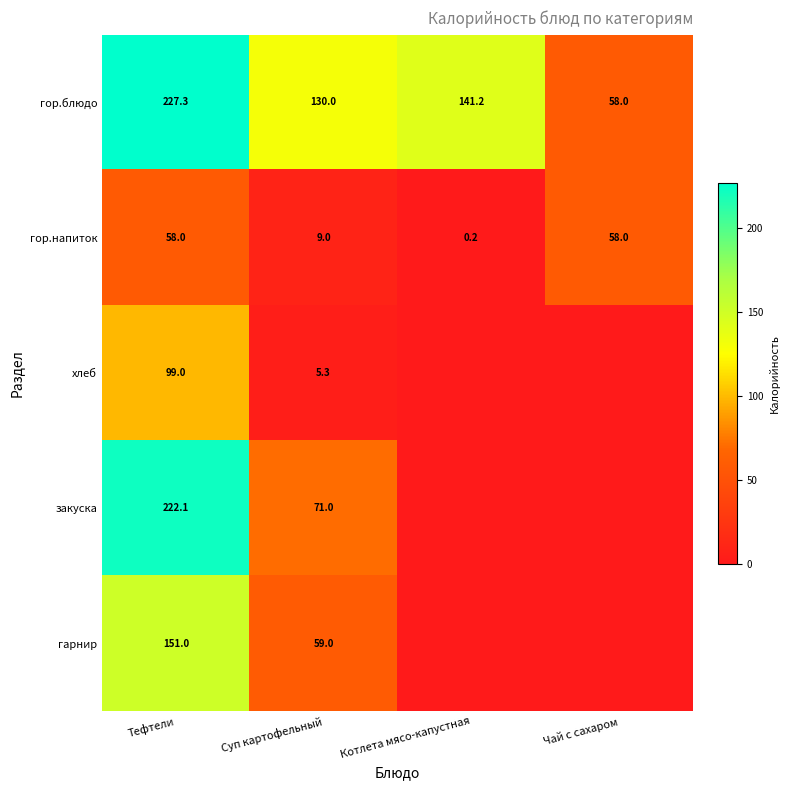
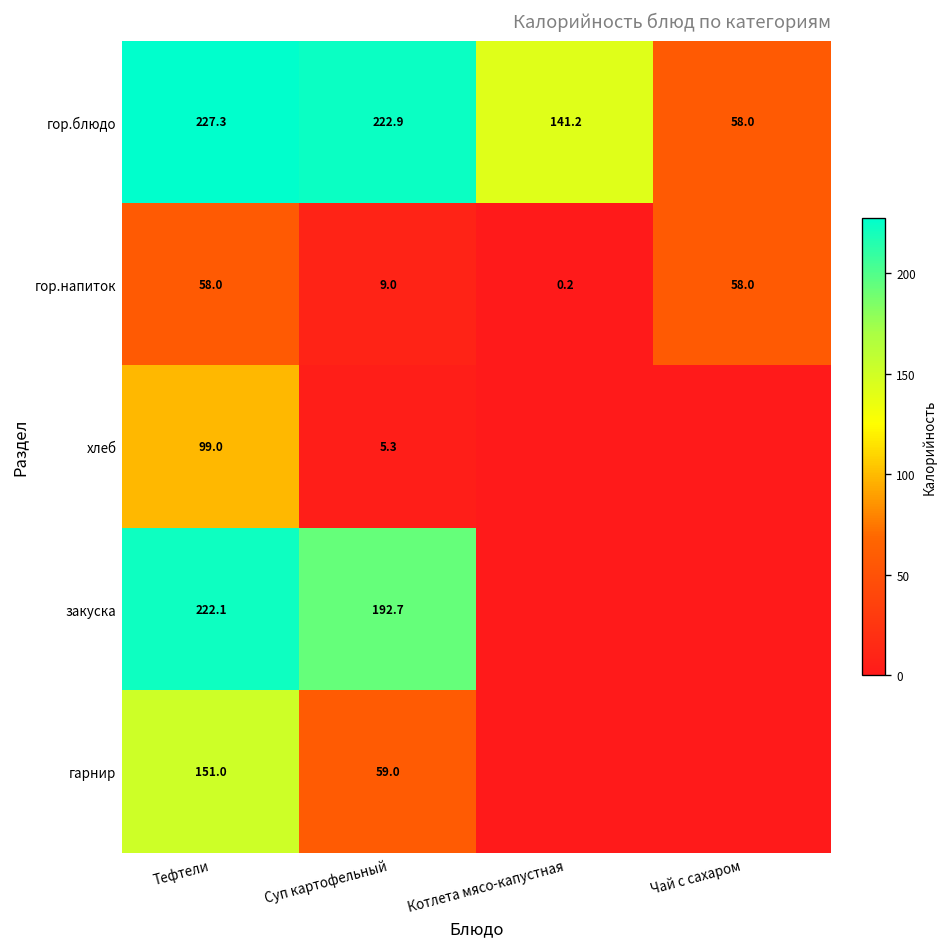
гор.блюдо, Суп картофельный: 130.0 -> 222.9
закуска, Суп картофельный: 71.0 -> 192.7
